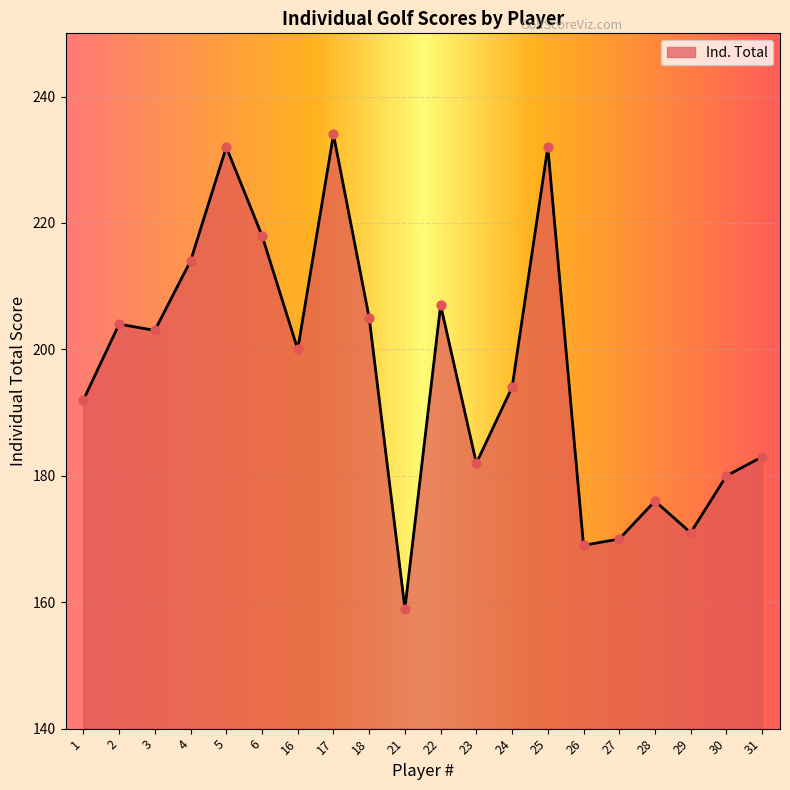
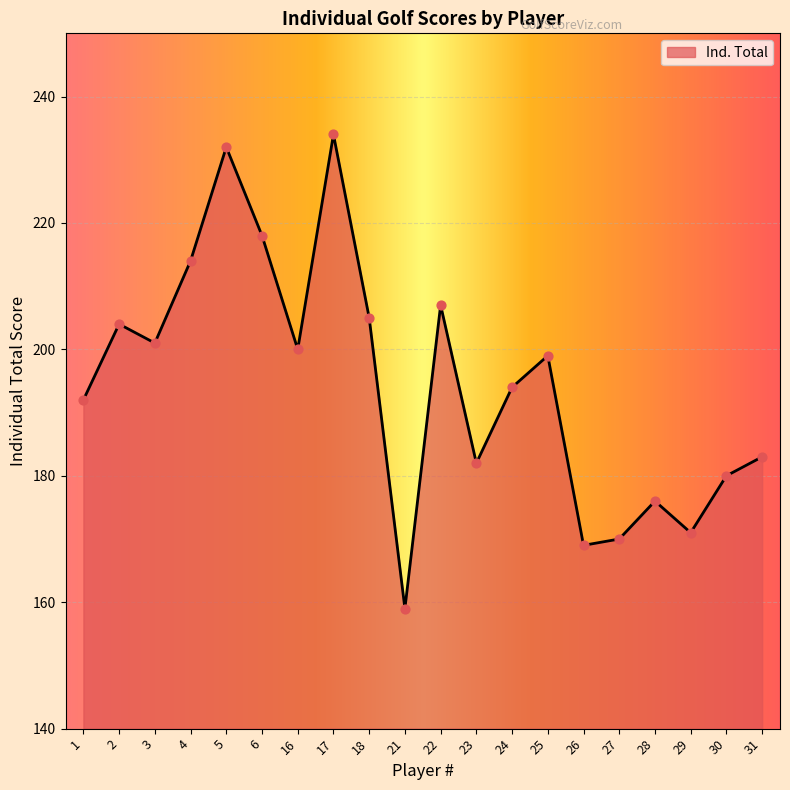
3: 203 -> 201
25: 232 -> 199
